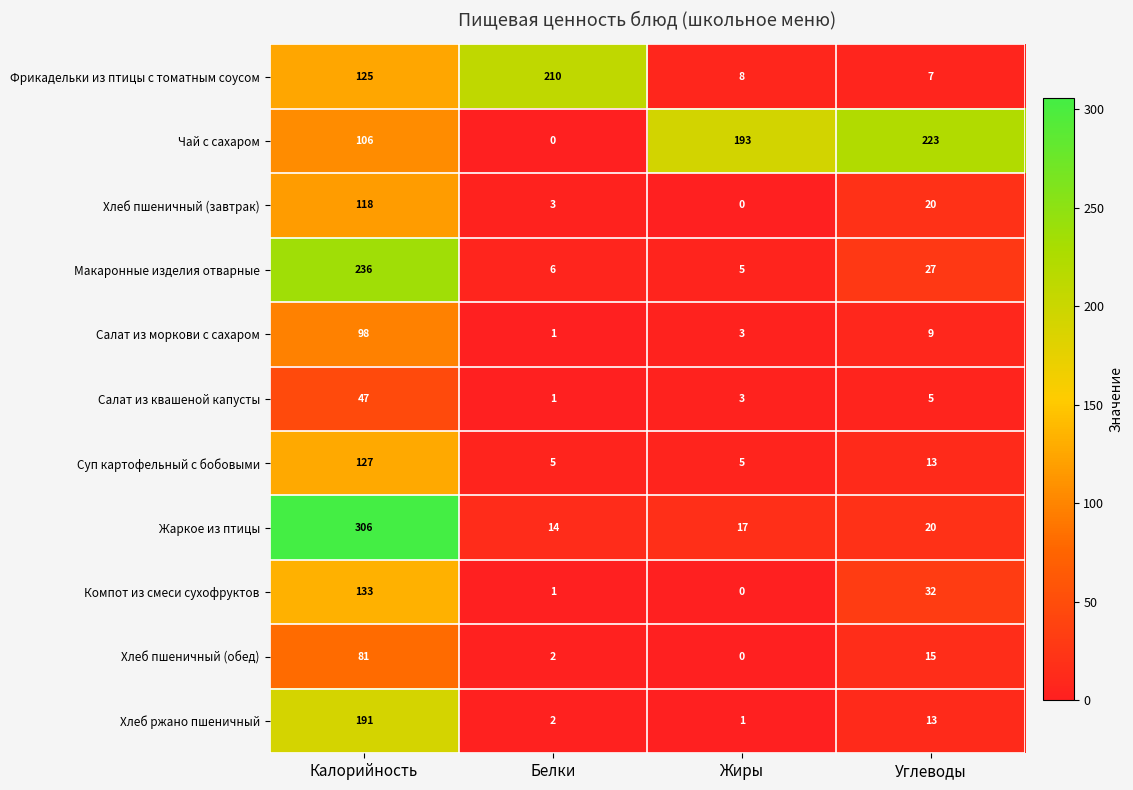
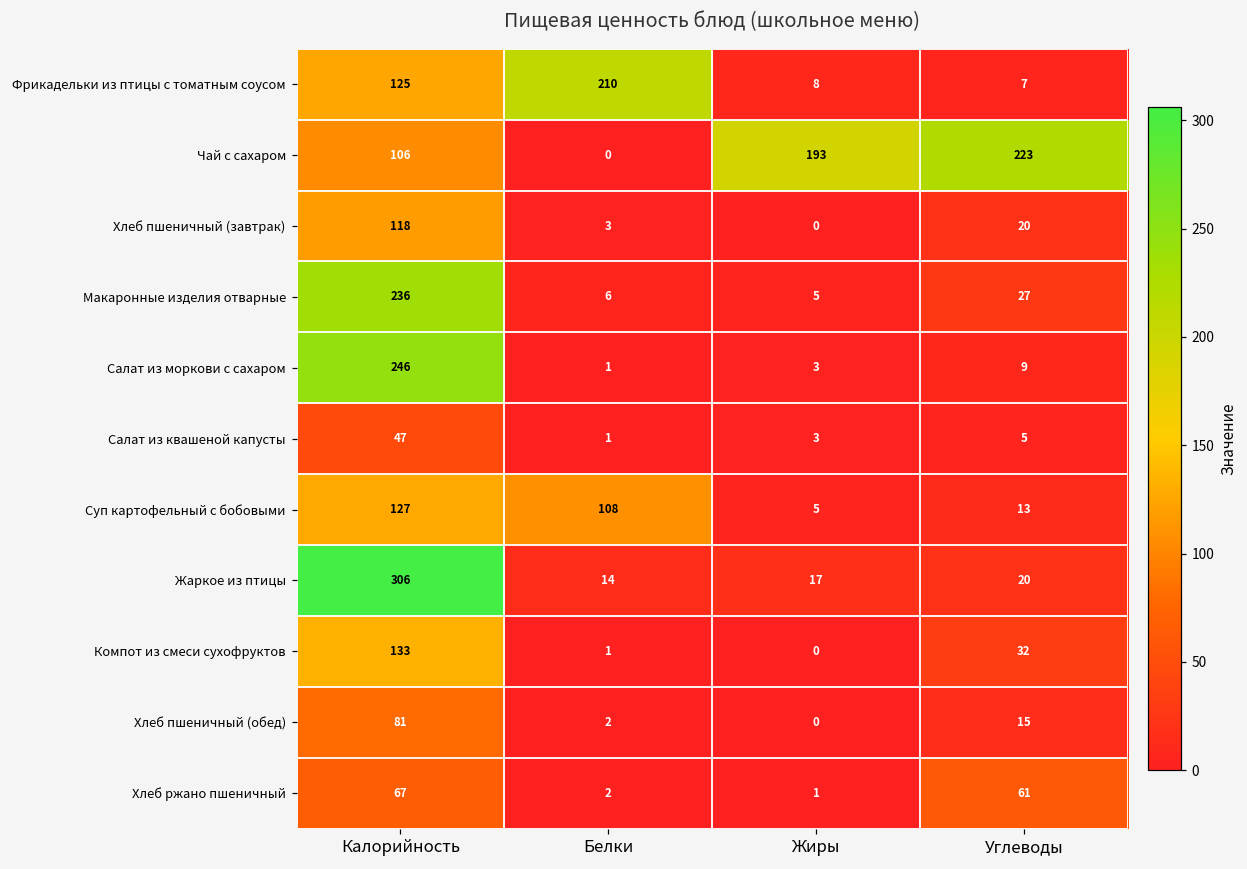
Салат из моркови с сахаром, Калорийность: 98 -> 246
Суп картофельный с бобовыми, Белки: 5 -> 108
Хлеб ржано пшеничный, Калорийность: 191 -> 67
Хлеб ржано пшеничный, Углеводы: 13 -> 61
